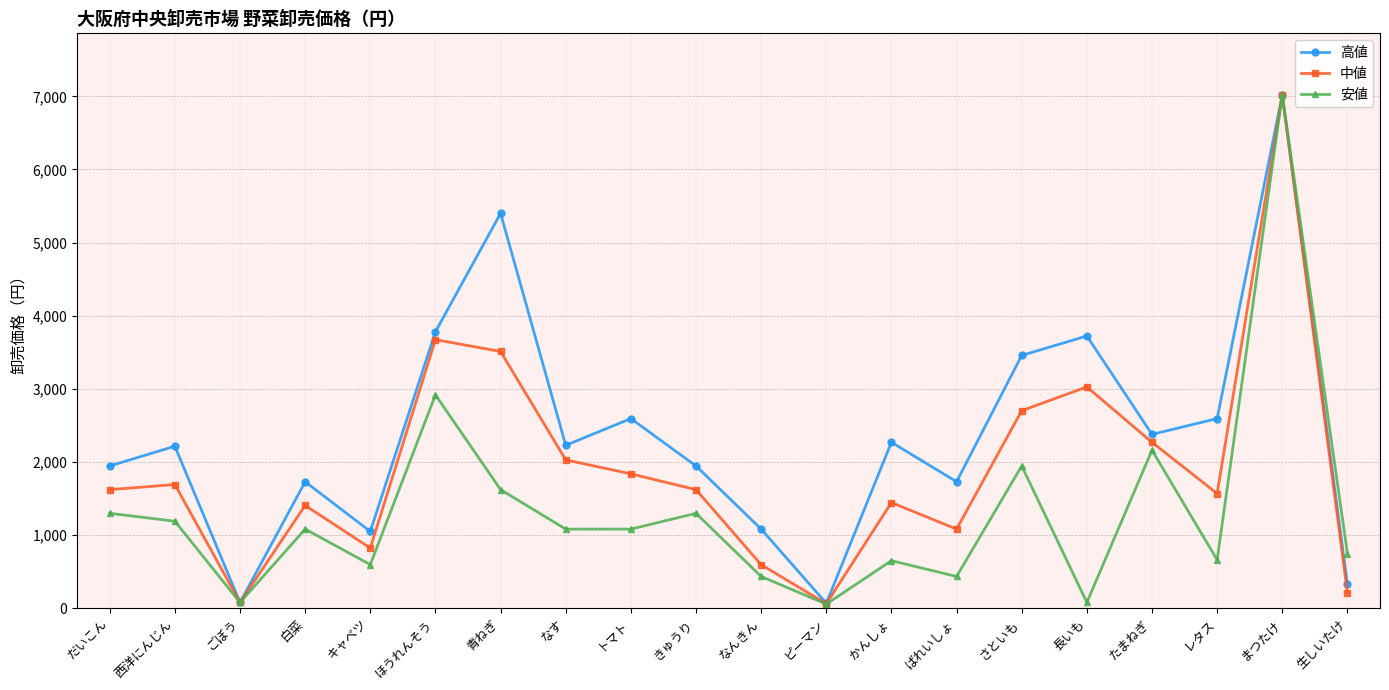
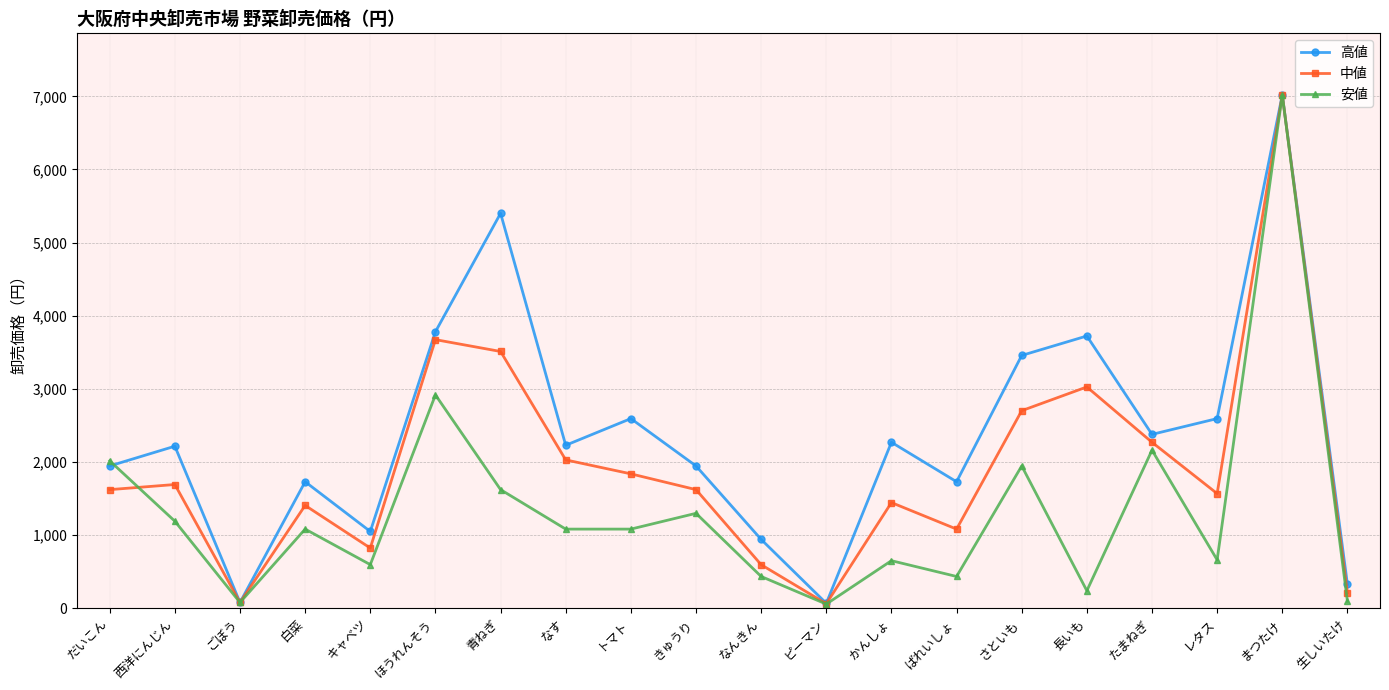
安値, だいこん: 1,300 -> 2,000
高値, なんきん: 1,100 -> 900
安値, 長いも: 100 -> 200
安値, 生しいたけ: 700 -> 100
